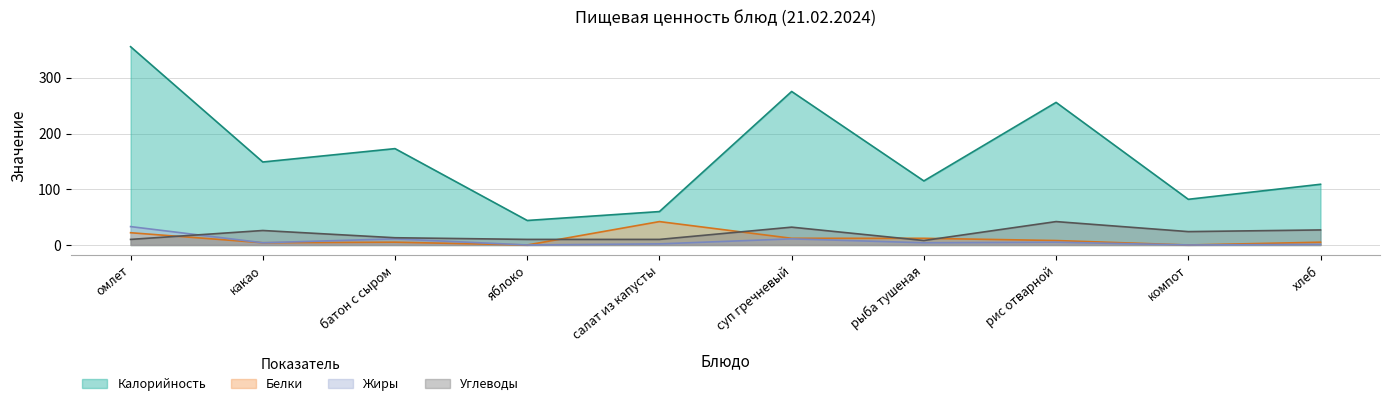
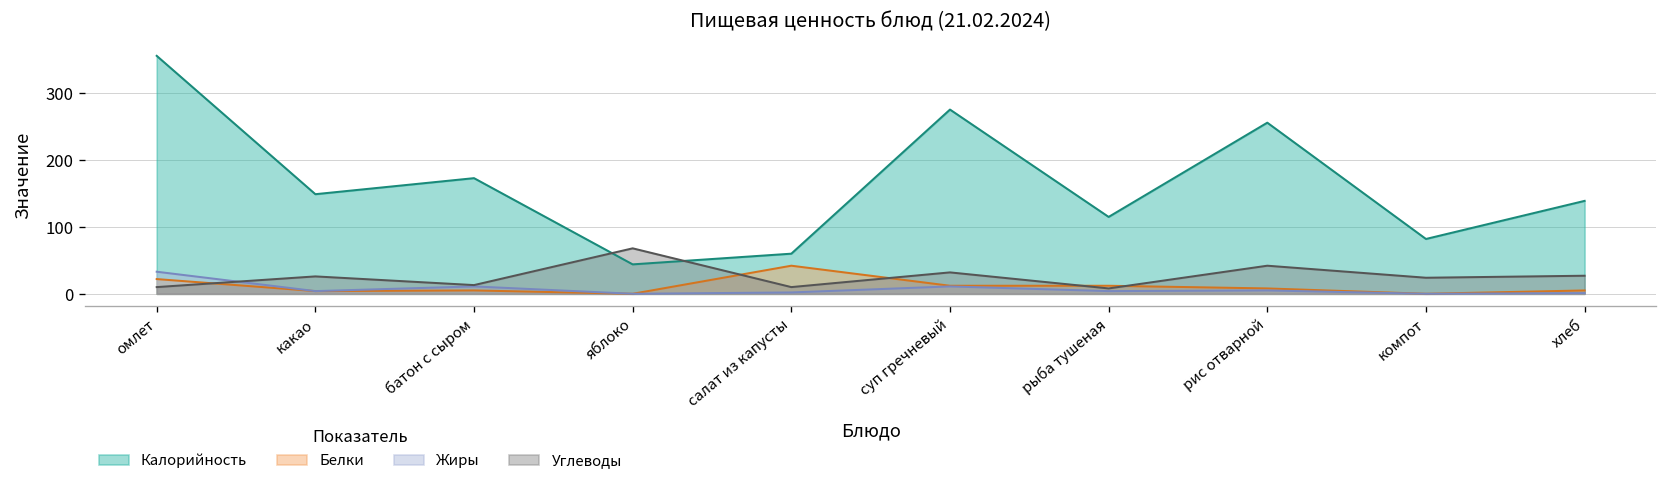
Углеводы, яблоко: 10 -> 70
Калорийность, хлеб: 110 -> 140
